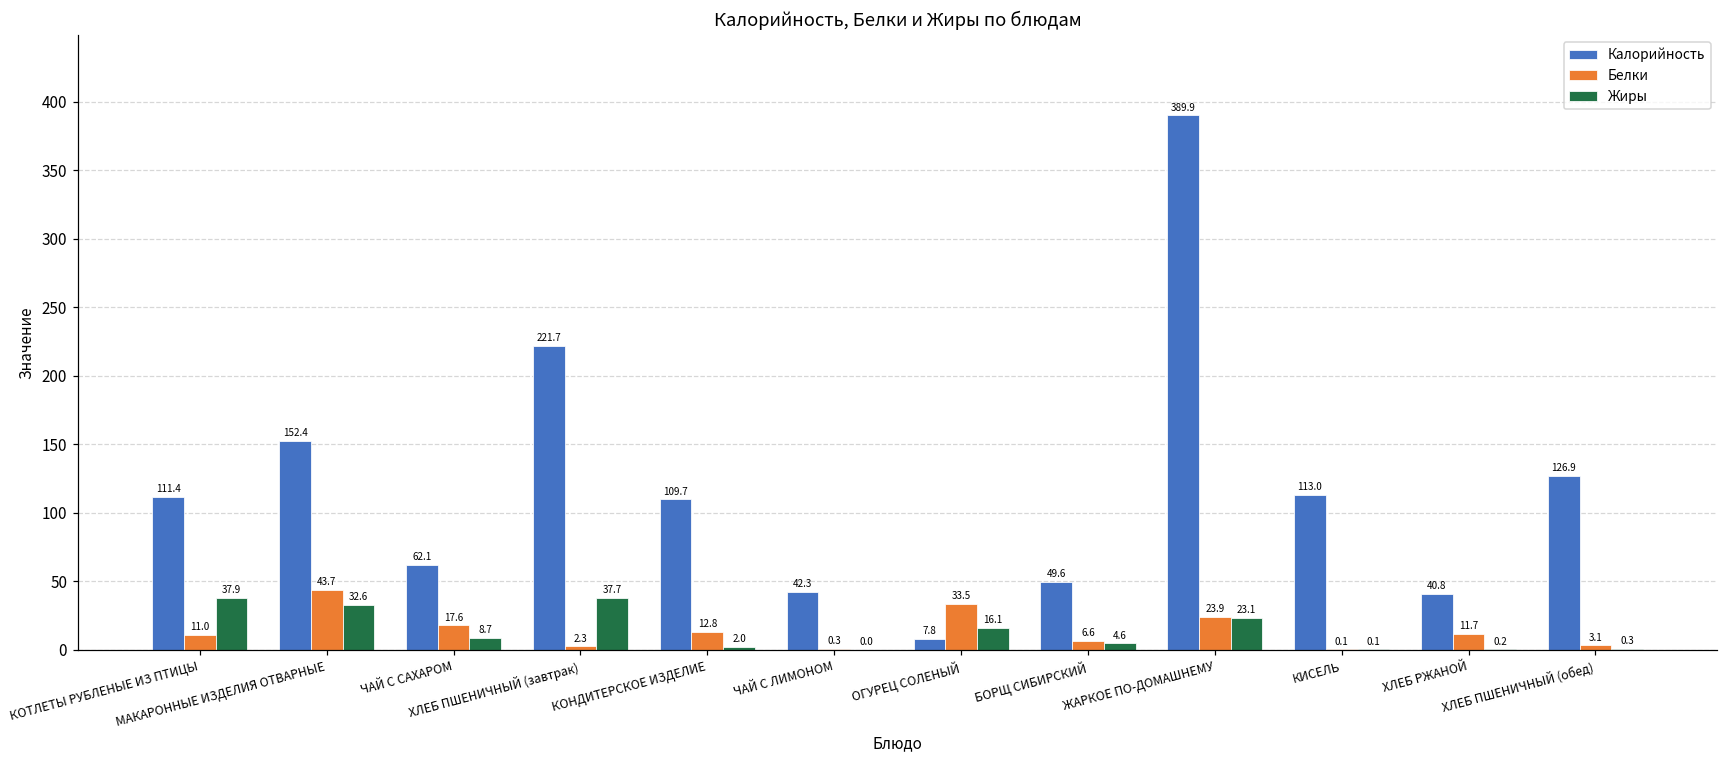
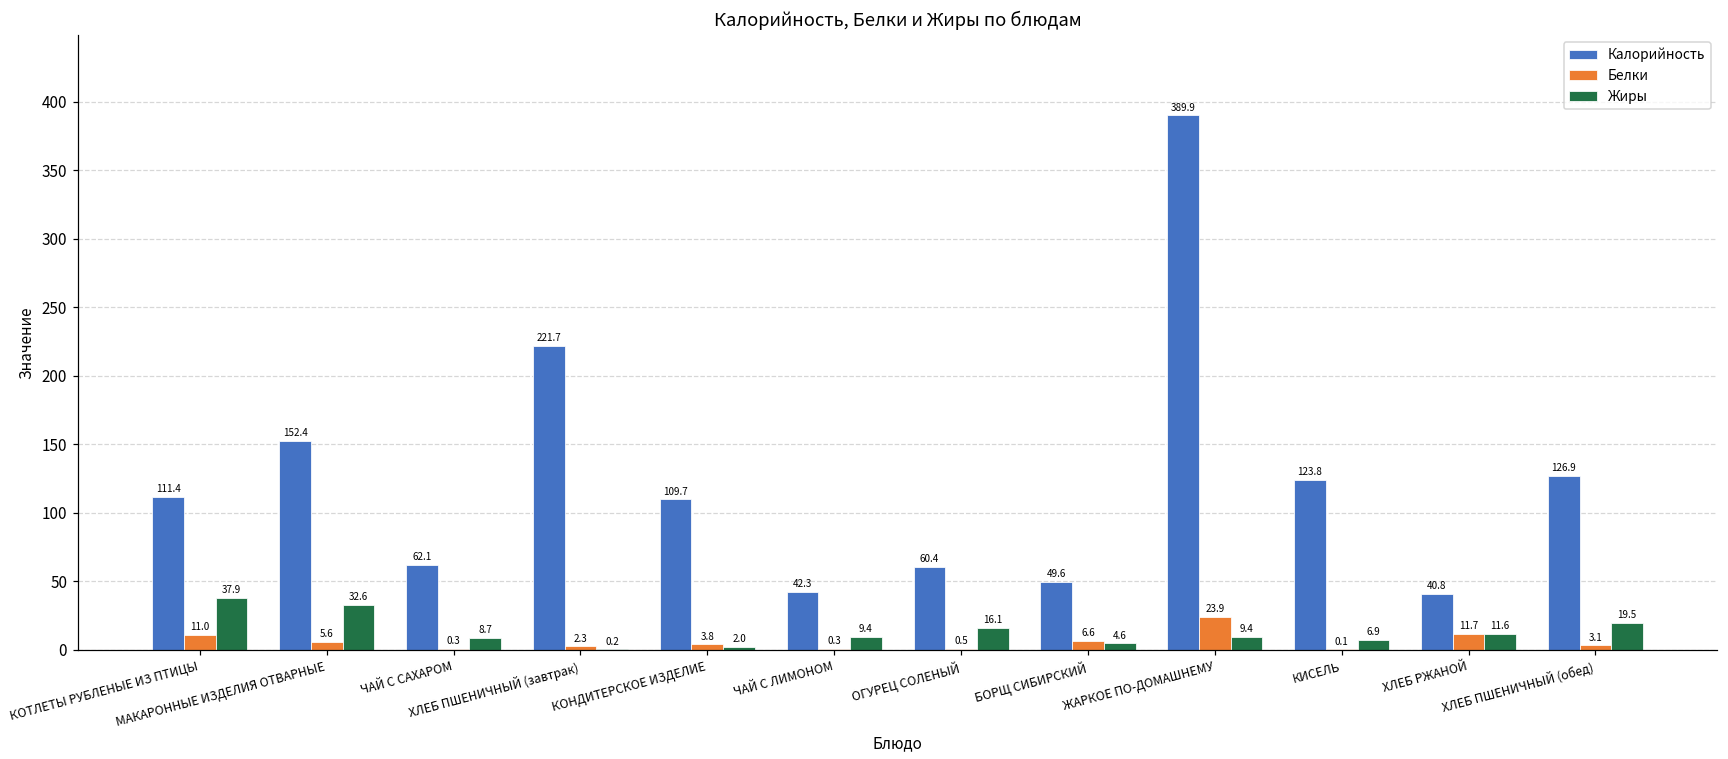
Белки, МАКАРОННЫЕ ИЗДЕЛИЯ ОТВАРНЫЕ: 43.7 -> 5.6
Белки, ЧАЙ С САХАРОМ: 17.6 -> 0.3
Жиры, ХЛЕБ ПШЕНИЧНЫЙ (завтрак): 37.7 -> 0.2
Белки, КОНДИТЕРСКОЕ ИЗДЕЛИЕ: 12.8 -> 3.8
Жиры, ЧАЙ С ЛИМОНОМ: 0.0 -> 9.4
Калорийность, ОГУРЕЦ СОЛЕНЫЙ: 7.8 -> 60.4
Белки, ОГУРЕЦ СОЛЕНЫЙ: 33.5 -> 0.5
Жиры, ЖАРКОЕ ПО-ДОМАШНЕМУ: 23.1 -> 9.4
Калорийность, КИСЕЛЬ: 113.0 -> 123.8
Жиры, КИСЕЛЬ: 0.1 -> 6.9
Жиры, ХЛЕБ РЖАНОЙ: 0.2 -> 11.6
Жиры, ХЛЕБ ПШЕНИЧНЫЙ (обед): 0.3 -> 19.5
